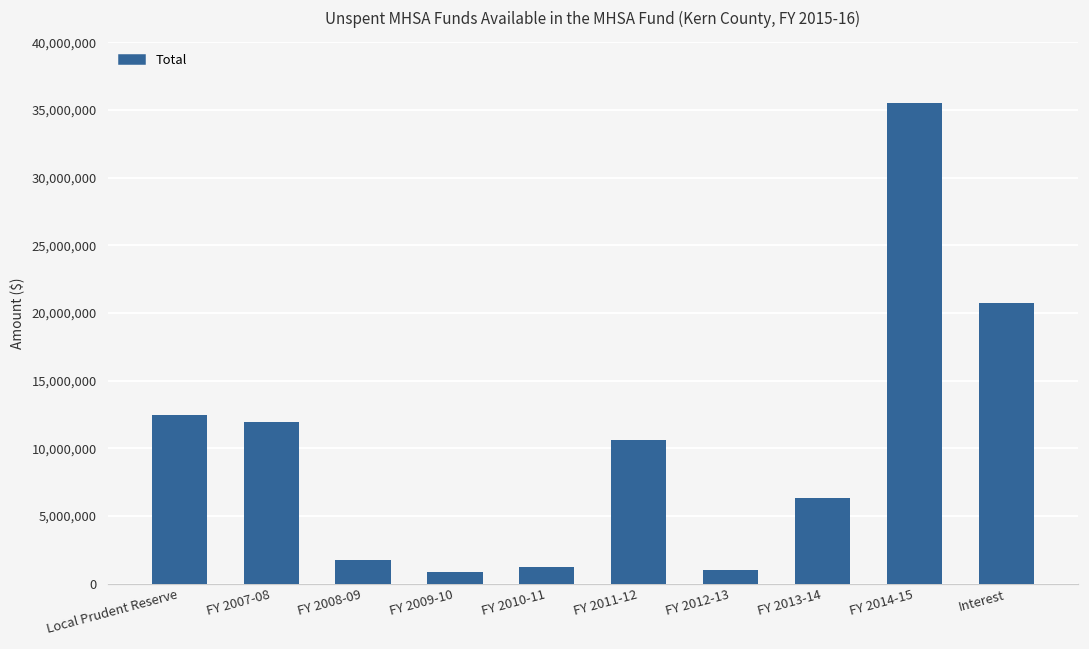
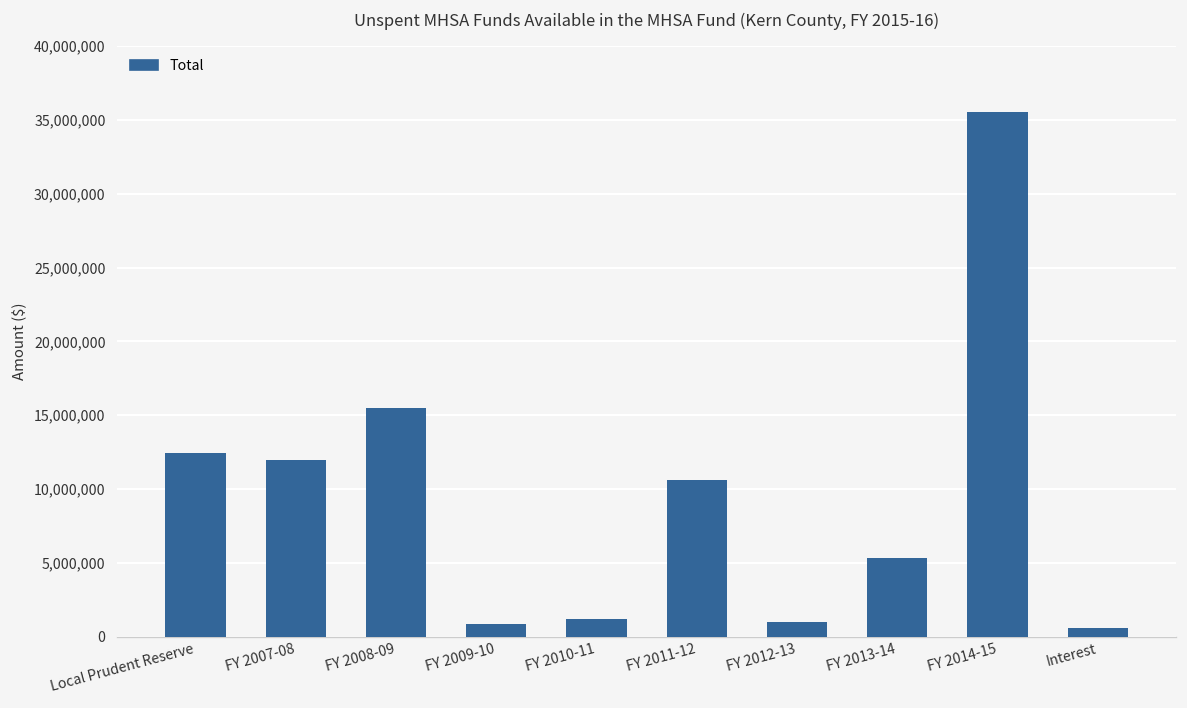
FY 2008-09: 1,700,000 -> 15,500,000
FY 2013-14: 6,300,000 -> 5,300,000
Interest: 20,700,000 -> 600,000
